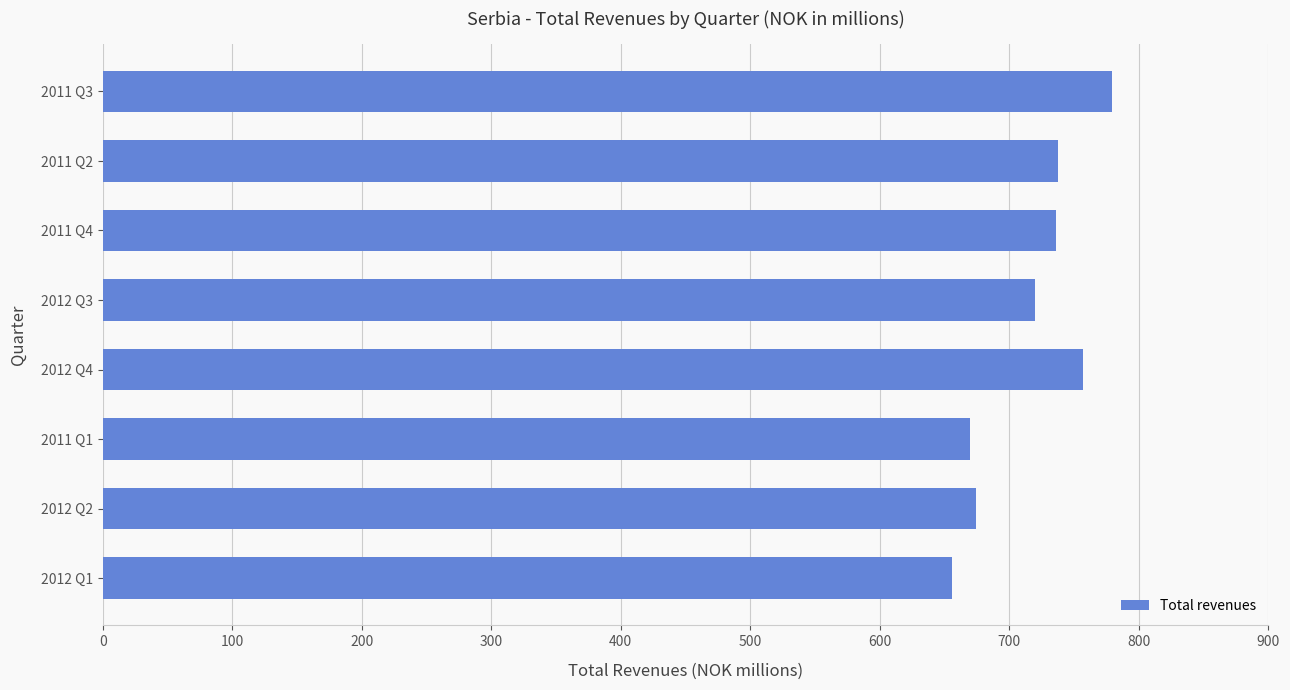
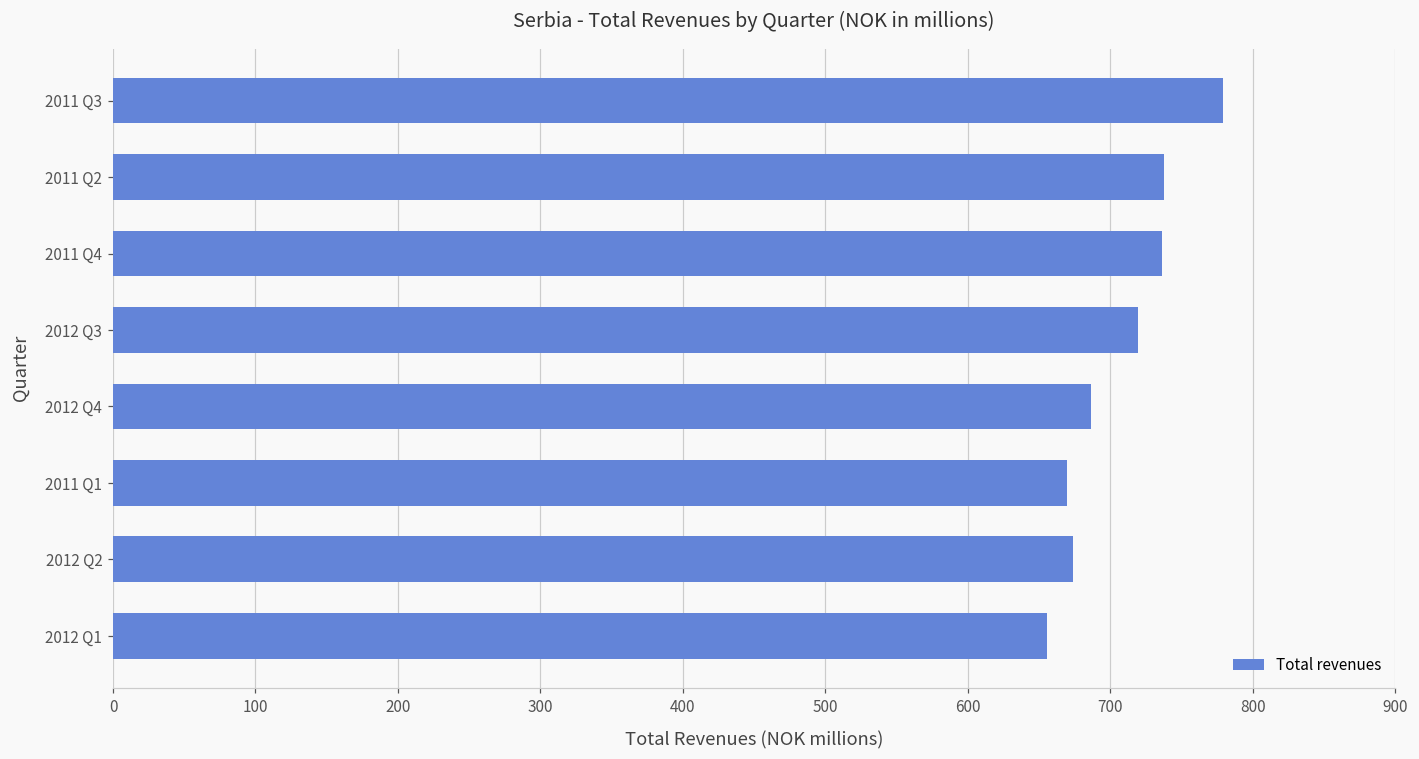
2012 Q4: 757 -> 686
